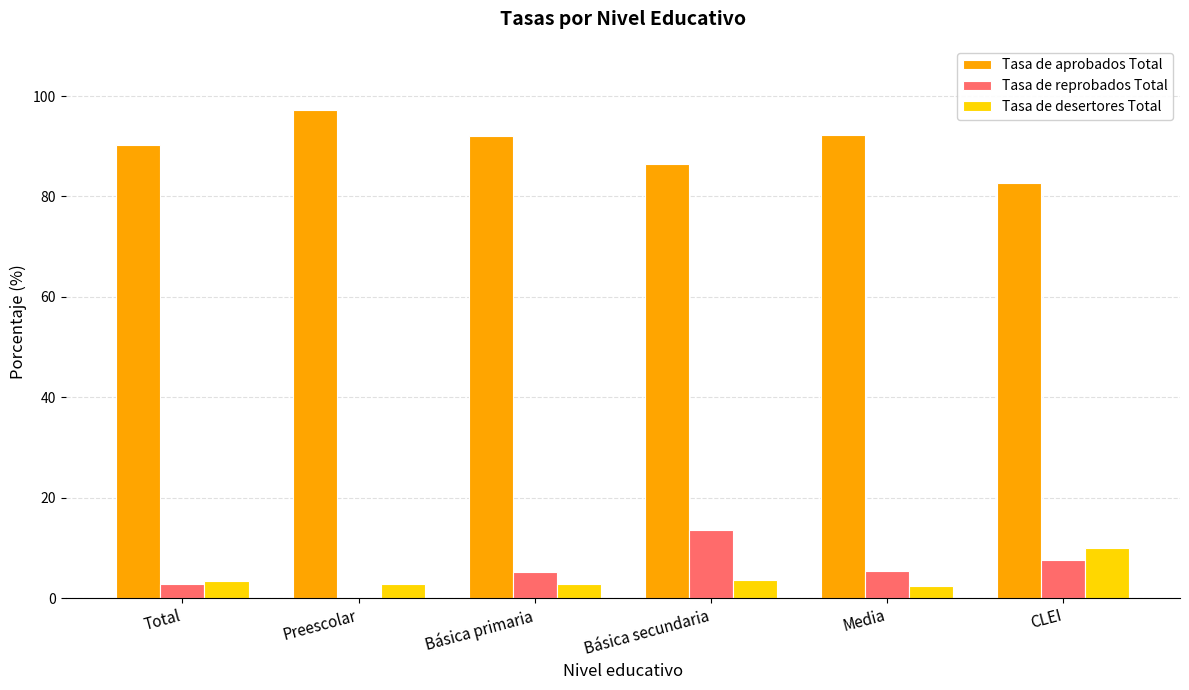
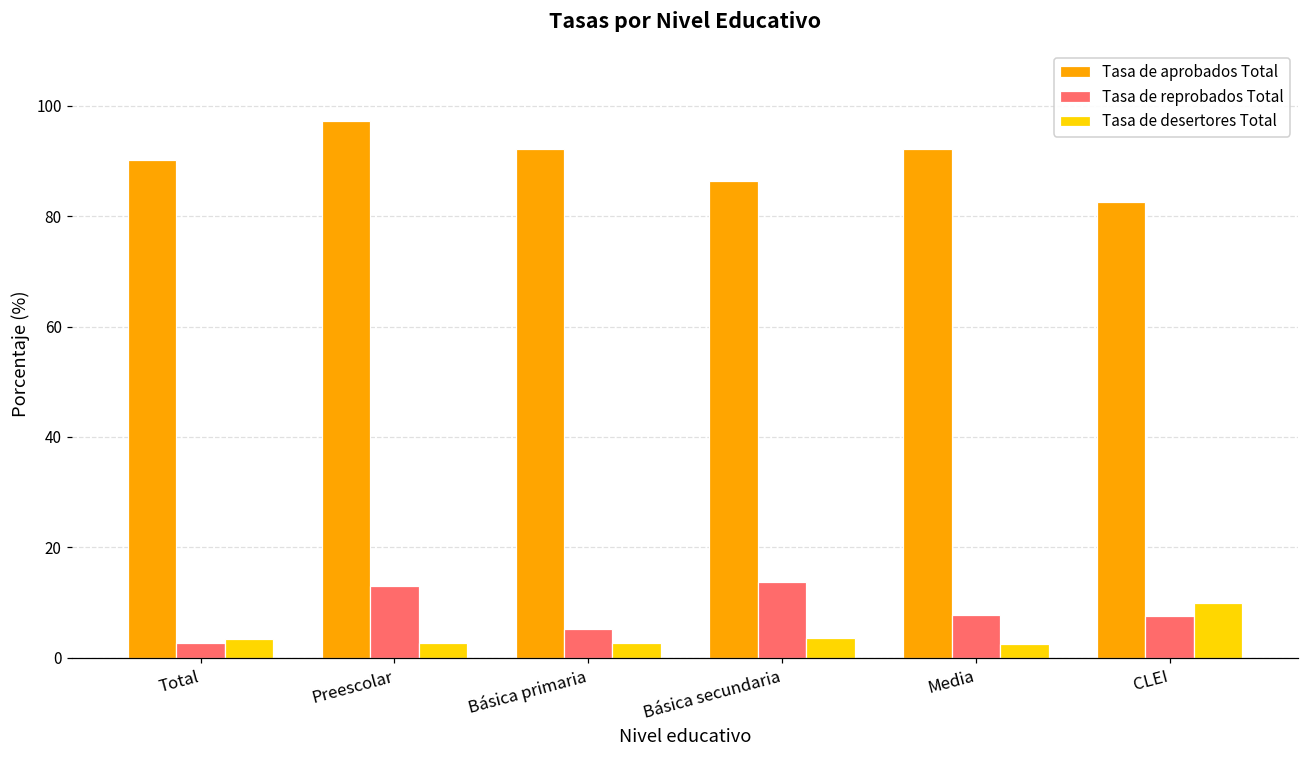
Tasa de reprobados Total, Preescolar: 0 -> 13
Tasa de reprobados Total, Media: 5 -> 8
